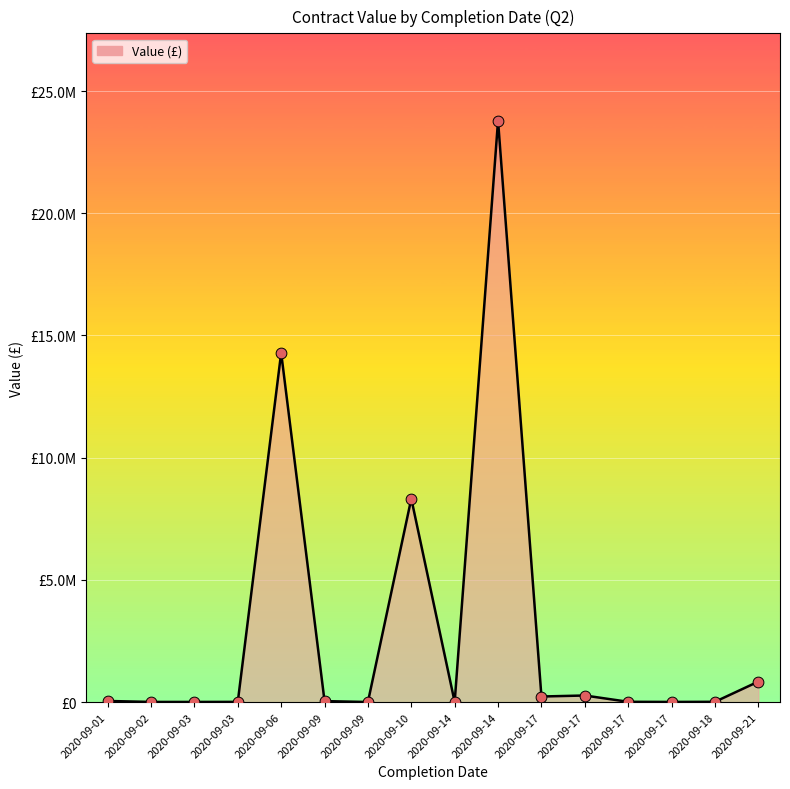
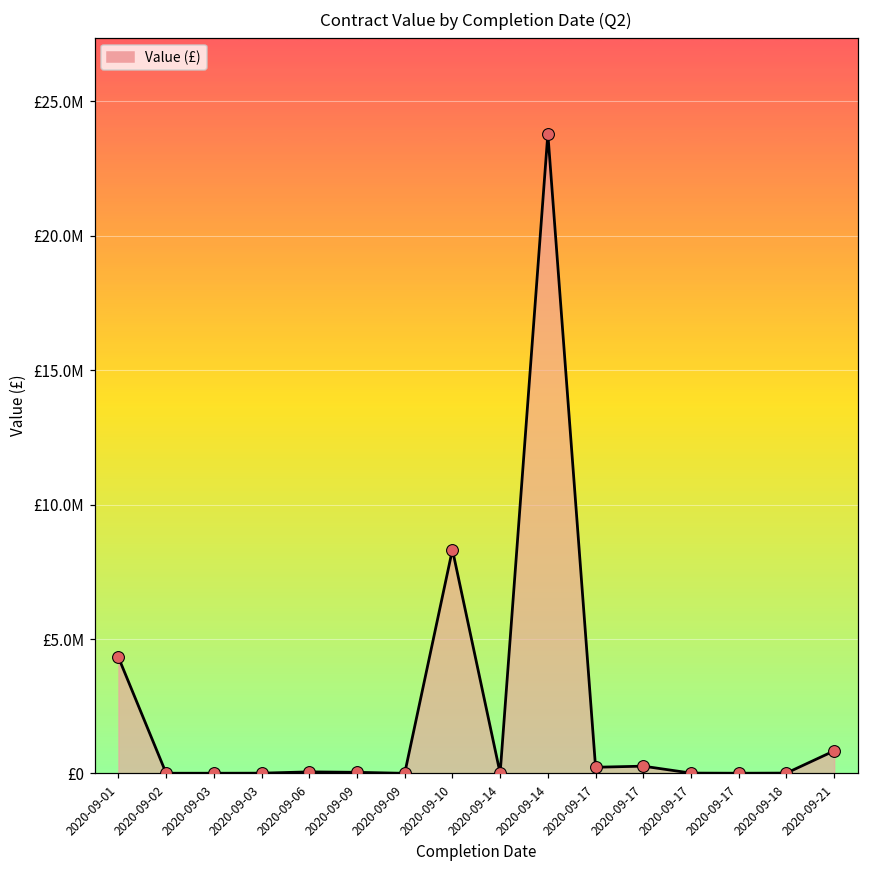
2020-09-01: £0 -> £4300000
2020-09-06: £14300000 -> £100000
